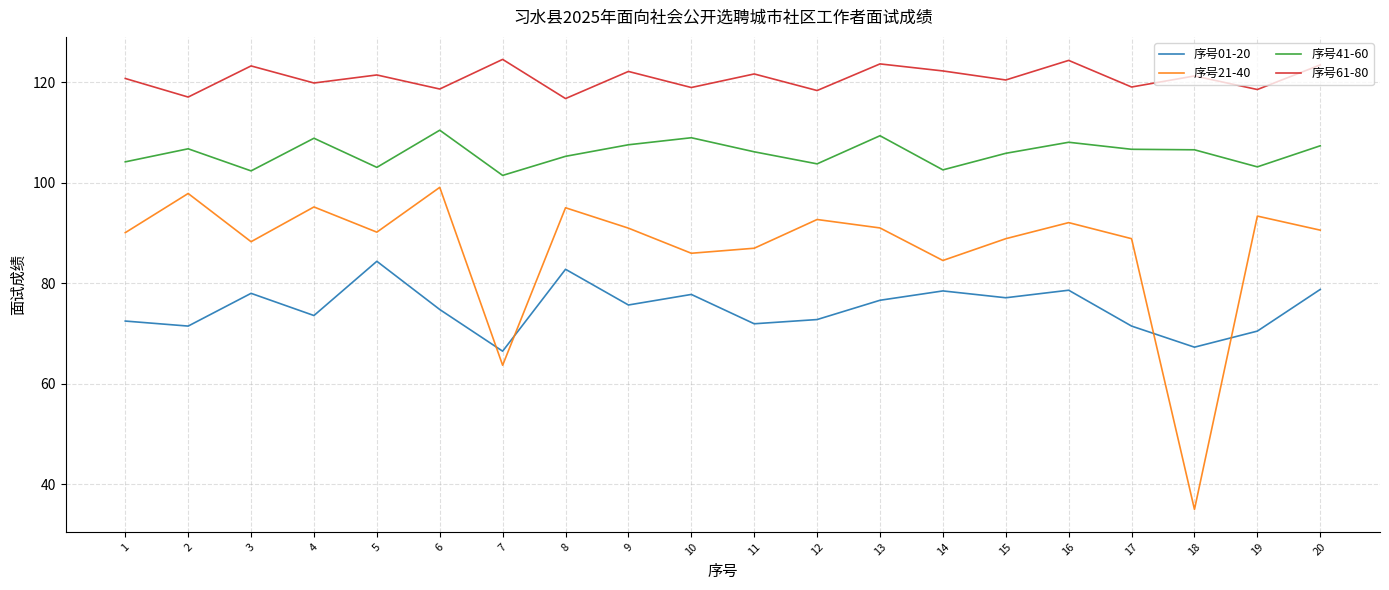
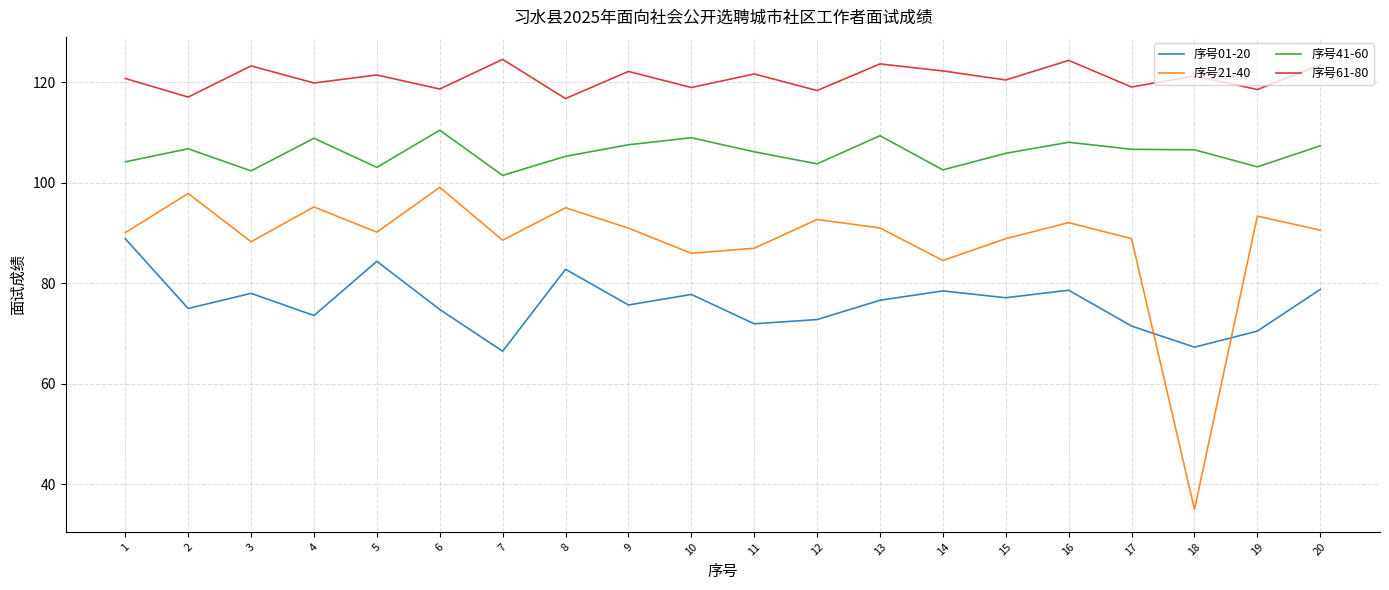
序号01-20, 1: 73 -> 89
序号01-20, 2: 72 -> 75
序号21-40, 7: 64 -> 89
